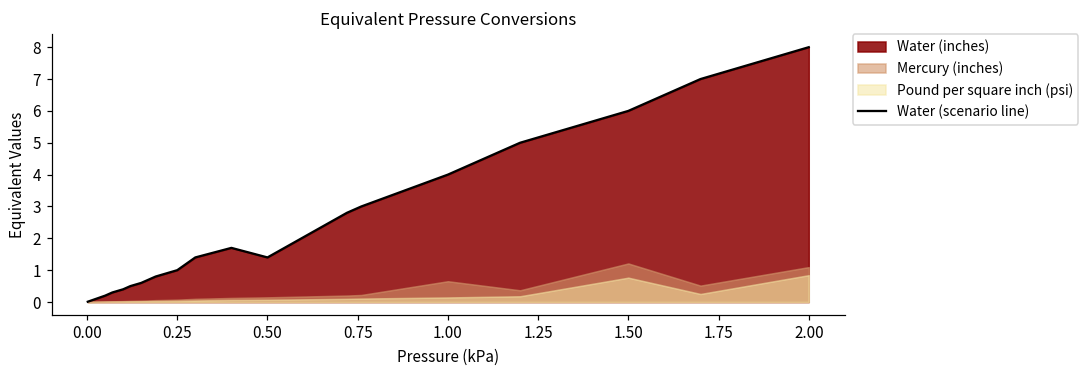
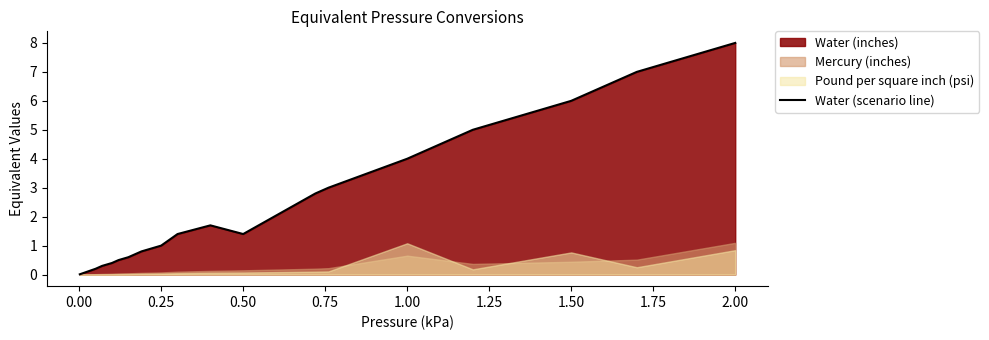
Pound per square inch (psi), 1.00: 0.1 -> 1.1
Mercury (inches), 1.50: 1.2 -> 0.4
